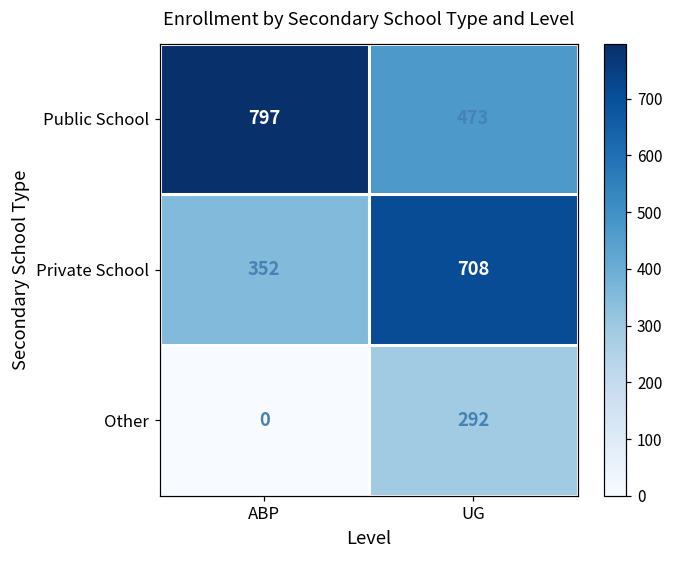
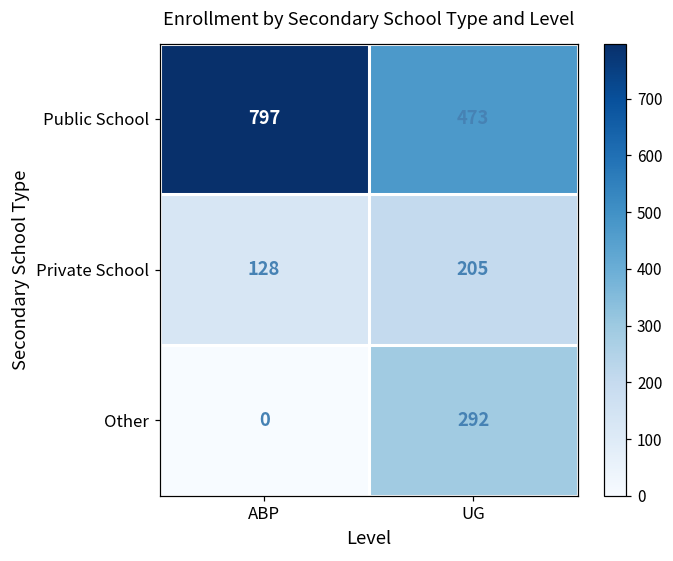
Private School, ABP: 352 -> 128
Private School, UG: 708 -> 205
